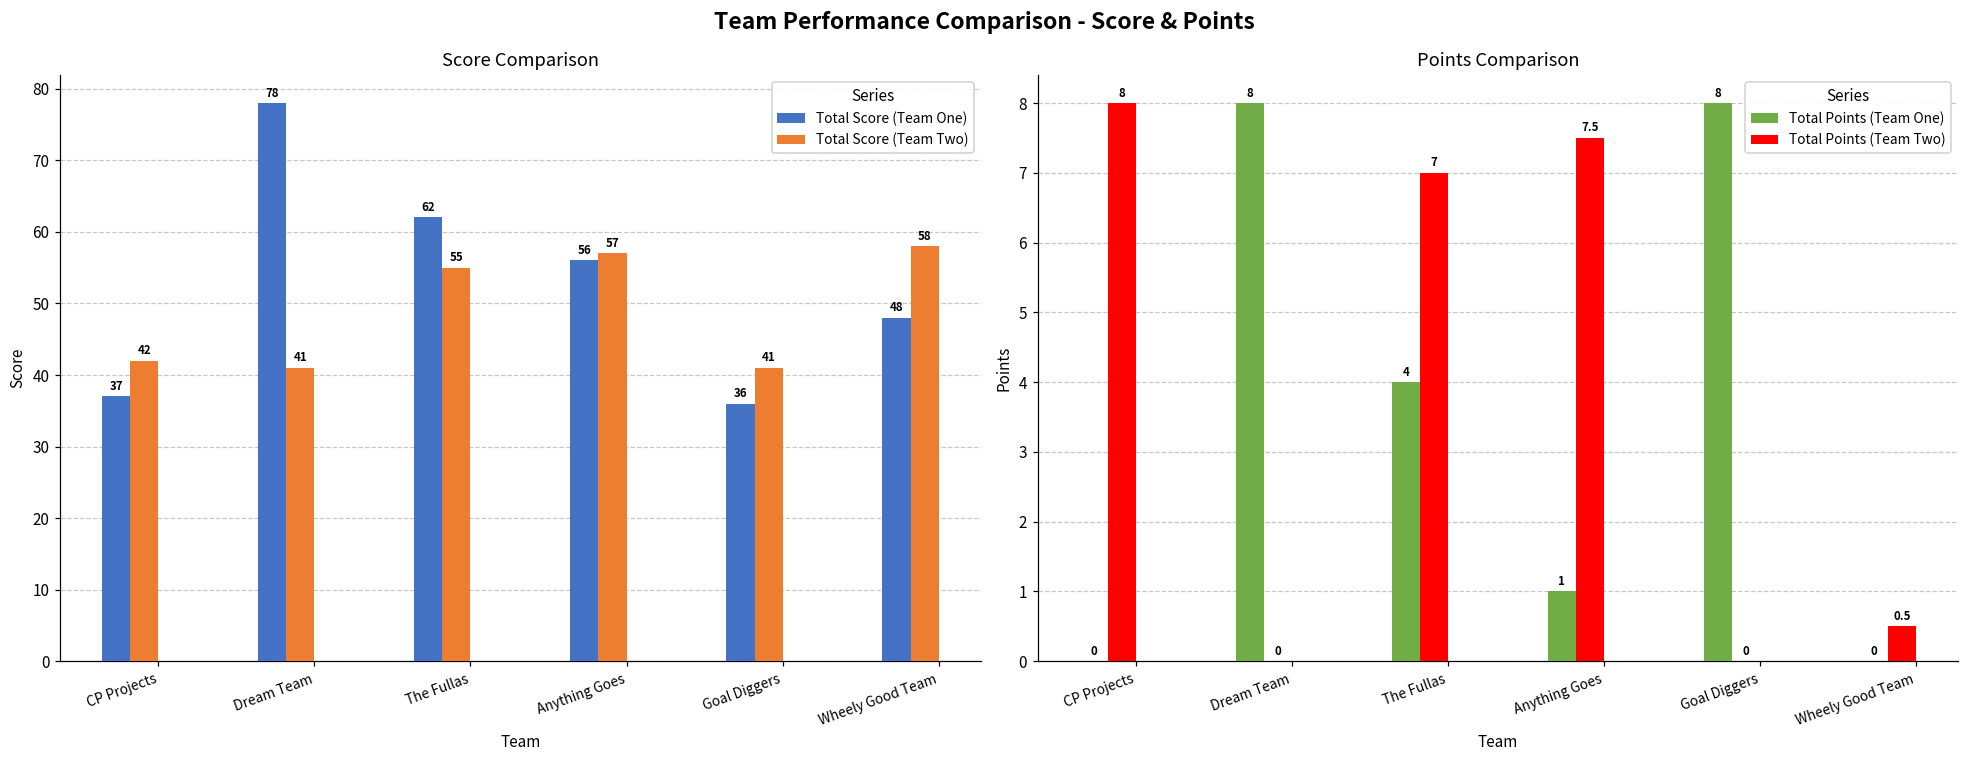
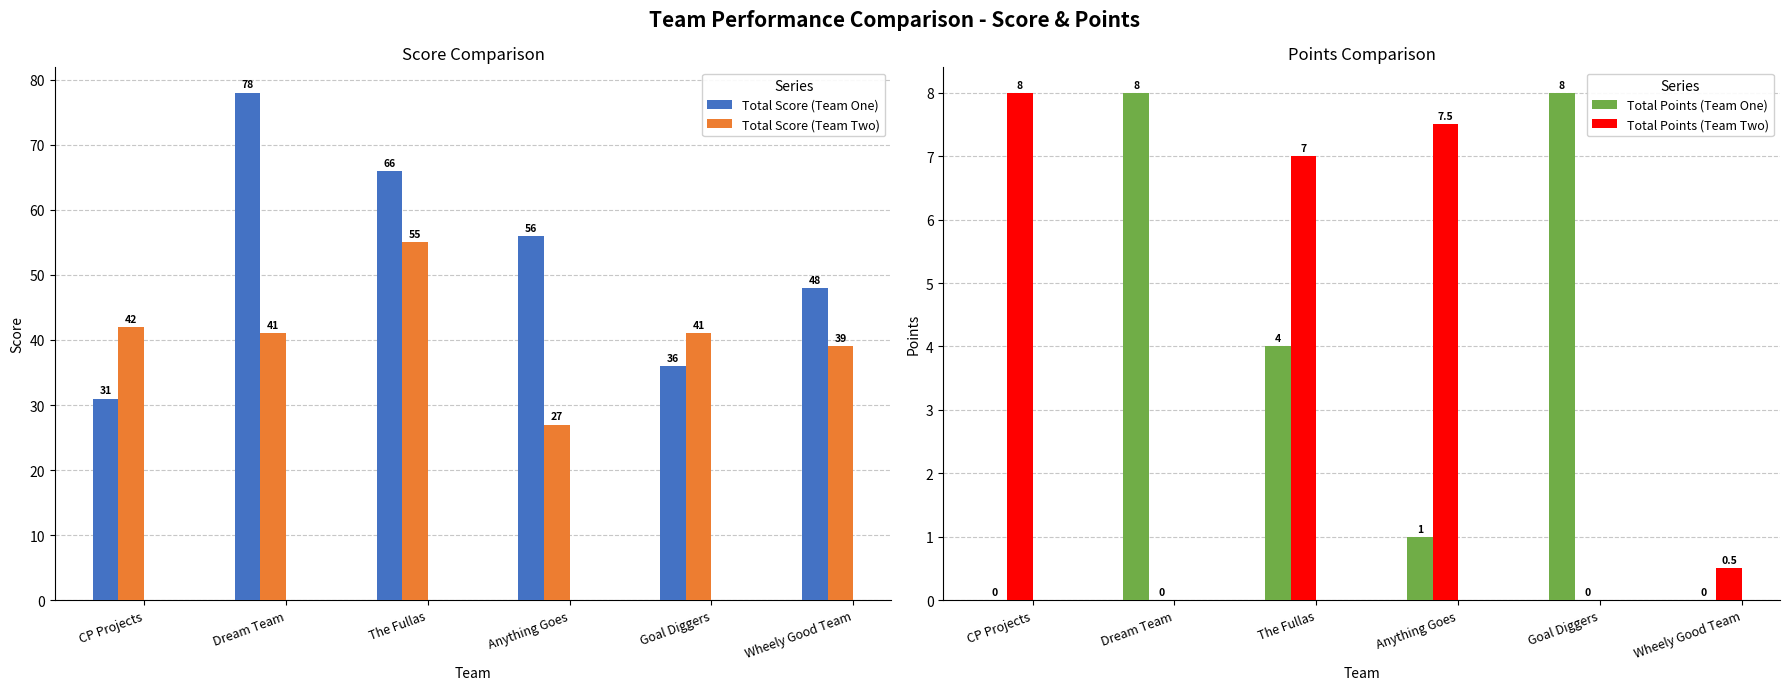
Score Comparison, Total Score (Team One), CP Projects: 37 -> 31
Score Comparison, Total Score (Team One), The Fullas: 62 -> 66
Score Comparison, Total Score (Team Two), Anything Goes: 57 -> 27
Score Comparison, Total Score (Team Two), Wheely Good Team: 58 -> 39
